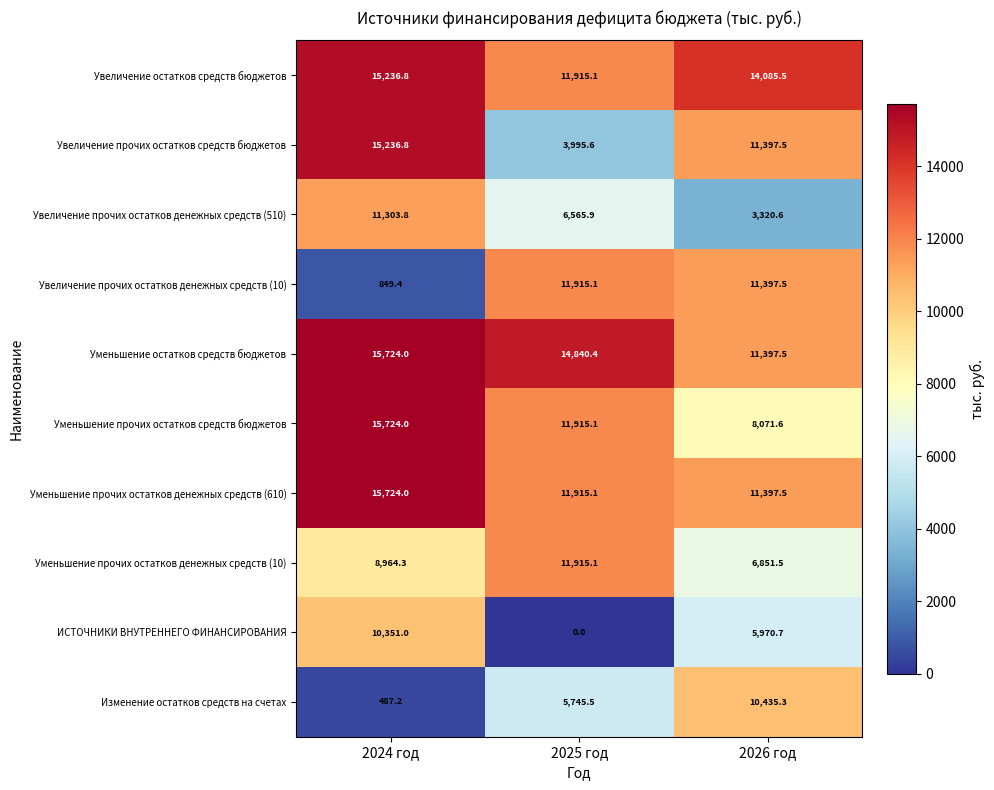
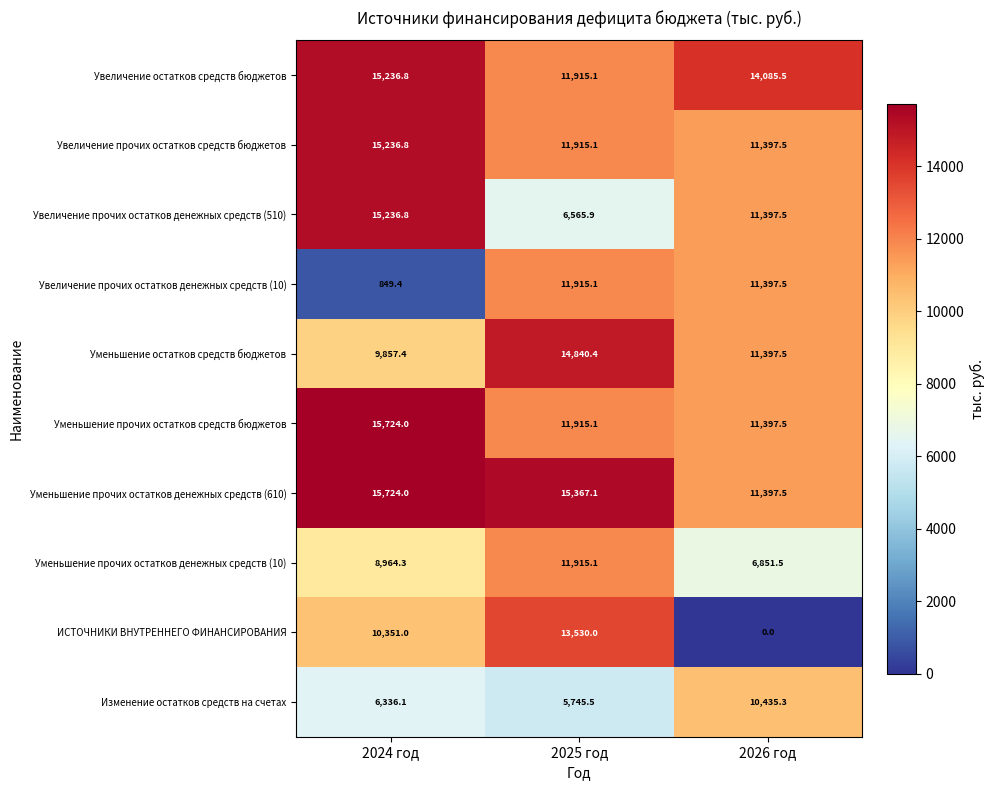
Увеличение прочих остатков средств бюджетов, 2025 год: 3,995.6 -> 11,915.1
Увеличение прочих остатков денежных средств (510), 2024 год: 11,303.8 -> 15,236.8
Увеличение прочих остатков денежных средств (510), 2026 год: 3,320.6 -> 11,397.5
Уменьшение остатков средств бюджетов, 2024 год: 15,724.0 -> 9,857.4
Уменьшение прочих остатков средств бюджетов, 2026 год: 8,071.6 -> 11,397.5
Уменьшение прочих остатков денежных средств (610), 2025 год: 11,915.1 -> 15,367.1
ИСТОЧНИКИ ВНУТРЕННЕГО ФИНАНСИРОВАНИЯ, 2025 год: 0.0 -> 13,530.0
ИСТОЧНИКИ ВНУТРЕННЕГО ФИНАНСИРОВАНИЯ, 2026 год: 5,970.7 -> 0.0
Изменение остатков средств на счетах, 2024 год: 487.2 -> 6,336.1
